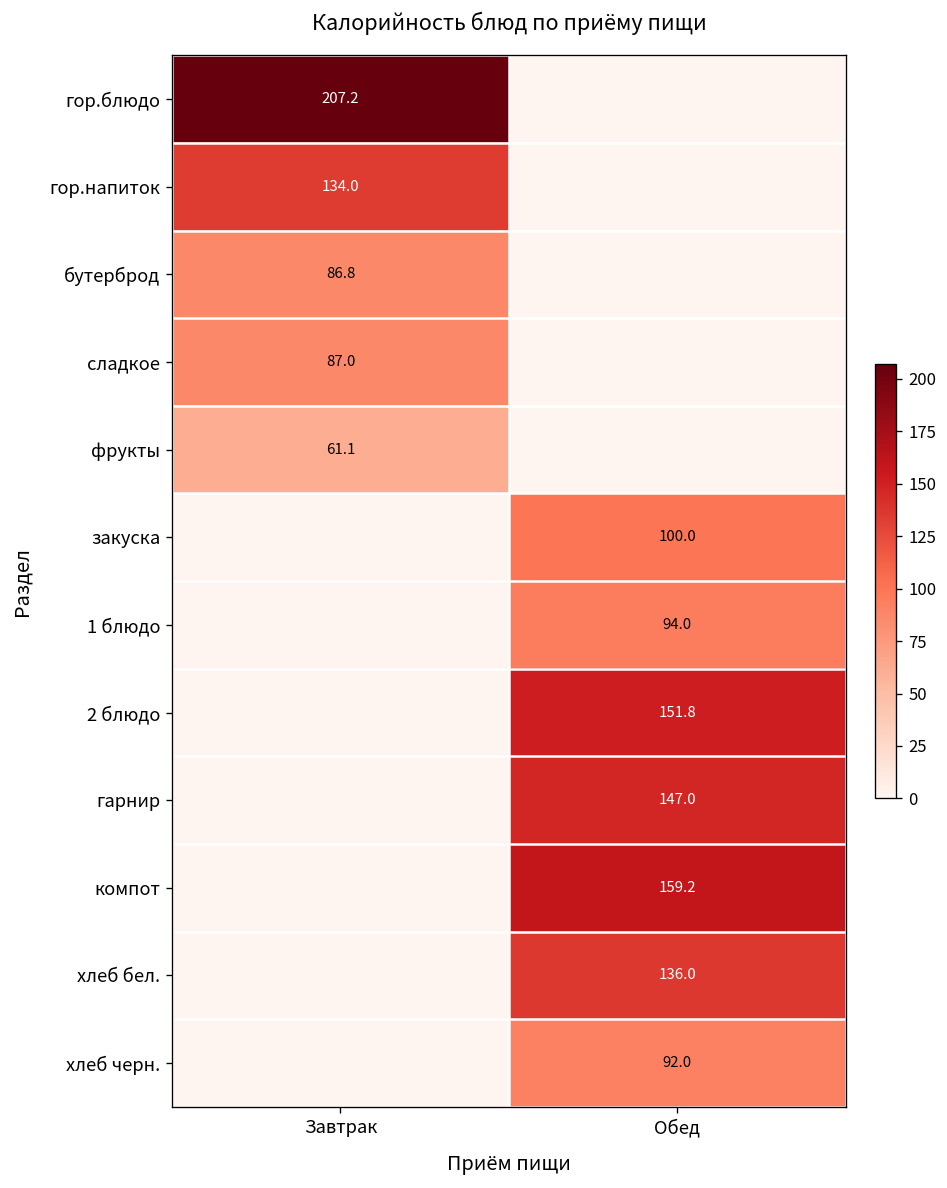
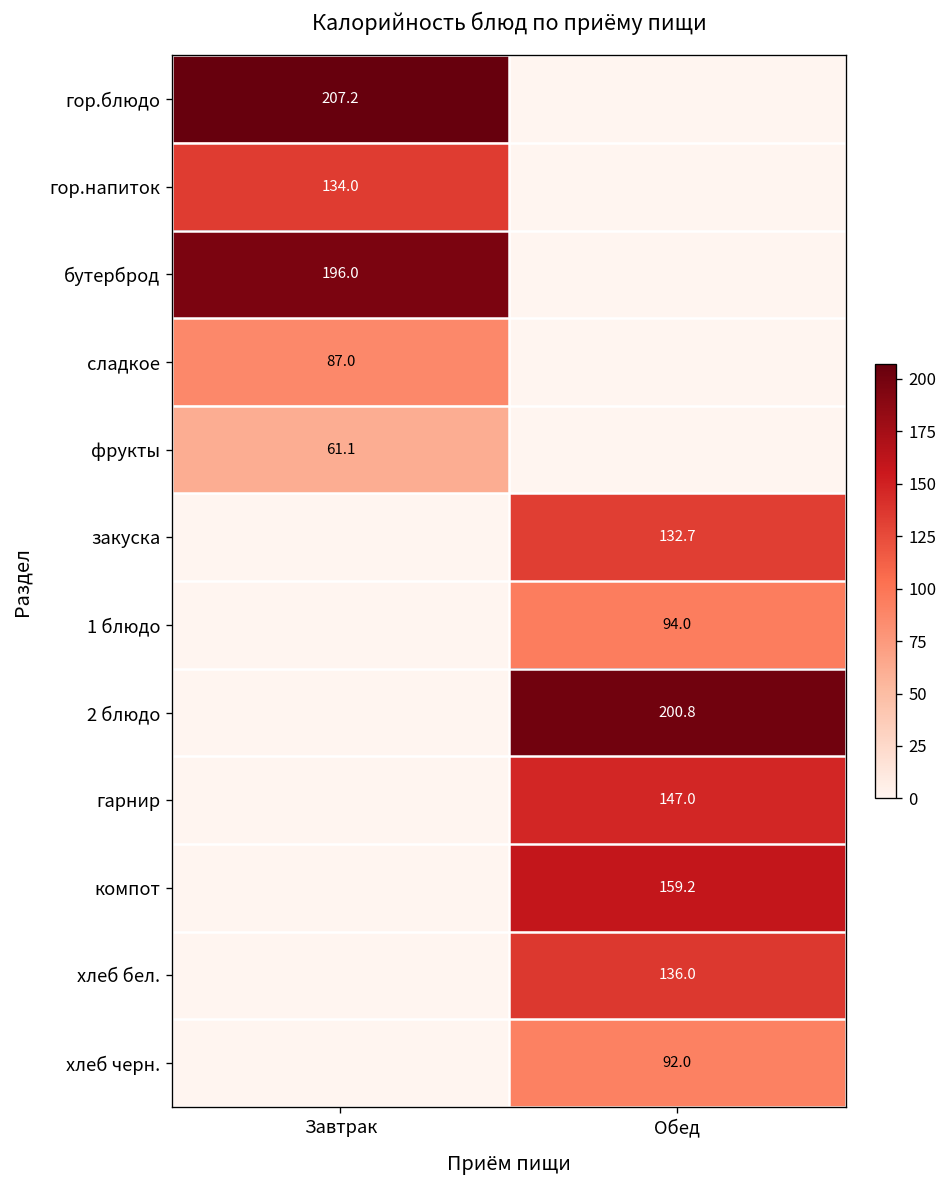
бутерброд, Завтрак: 86.8 -> 196.0
закуска, Обед: 100.0 -> 132.7
2 блюдо, Обед: 151.8 -> 200.8
